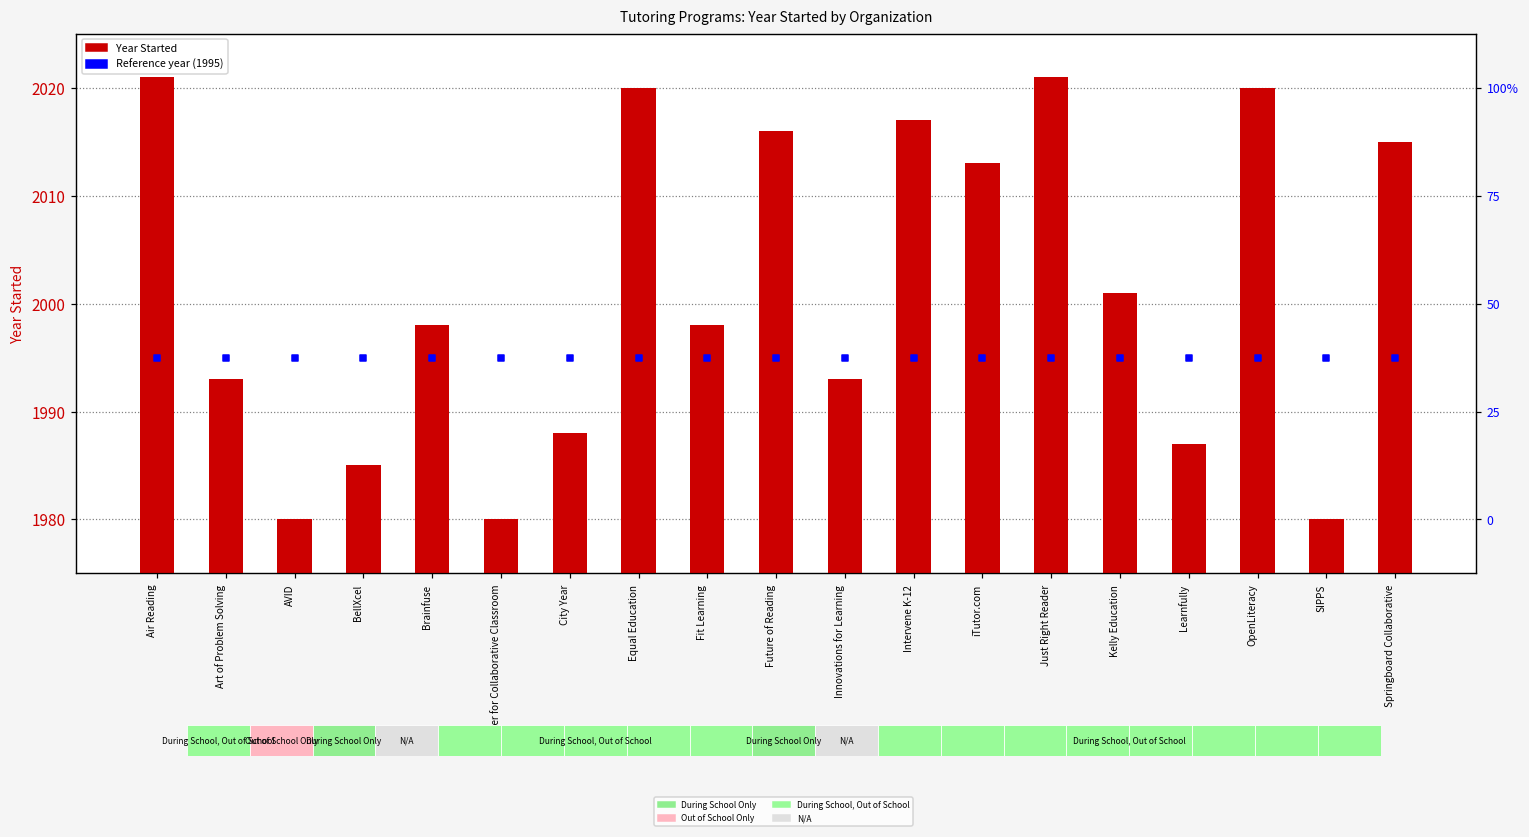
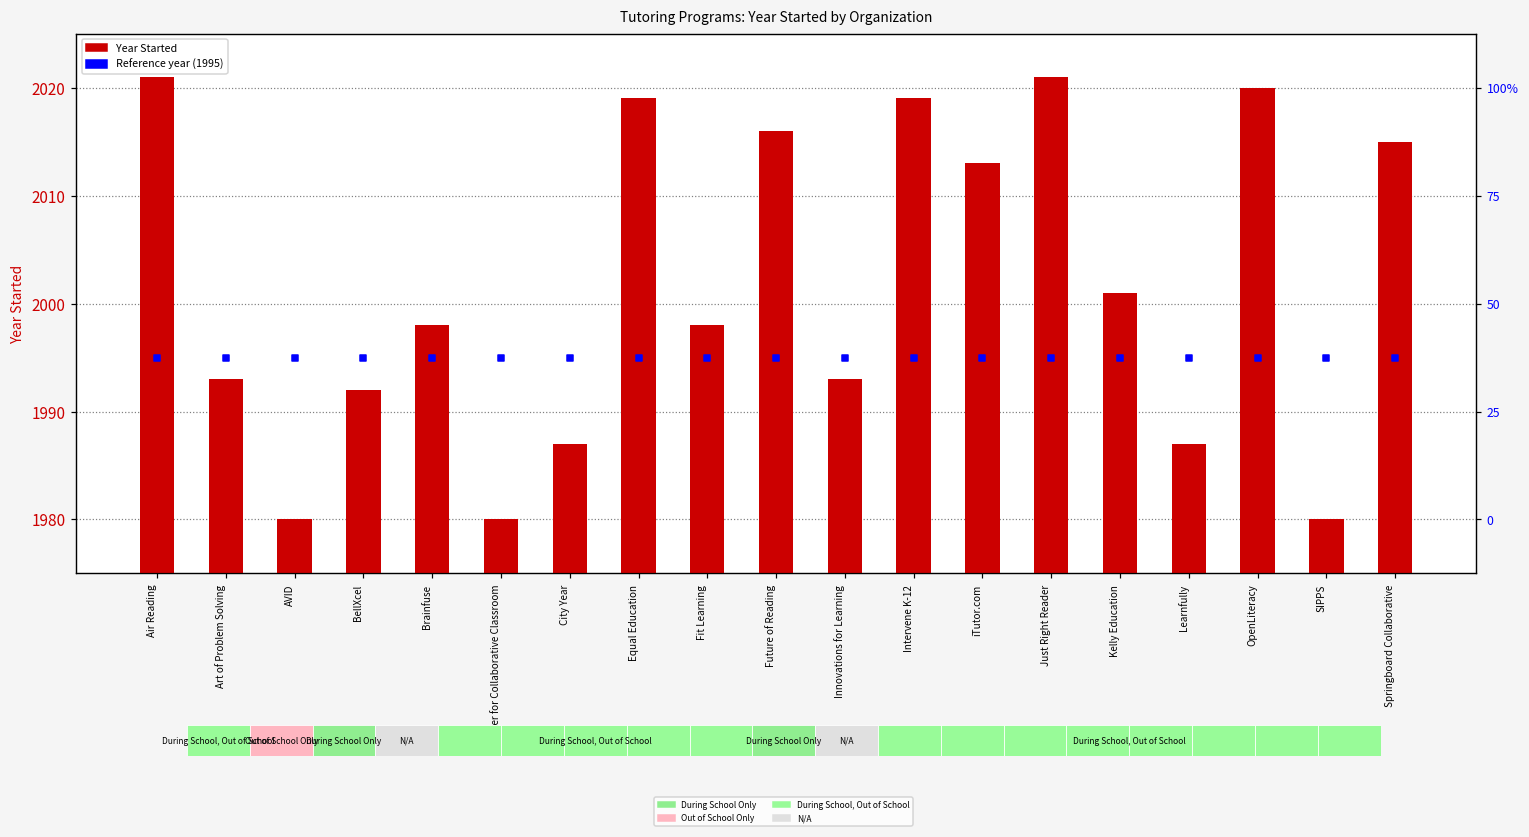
Year Started, BellXcel: 1985 -> 1992
Year Started, City Year: 1988 -> 1987
Year Started, Equal Education: 2020 -> 2019
Year Started, Intervene K-12: 2017 -> 2019
